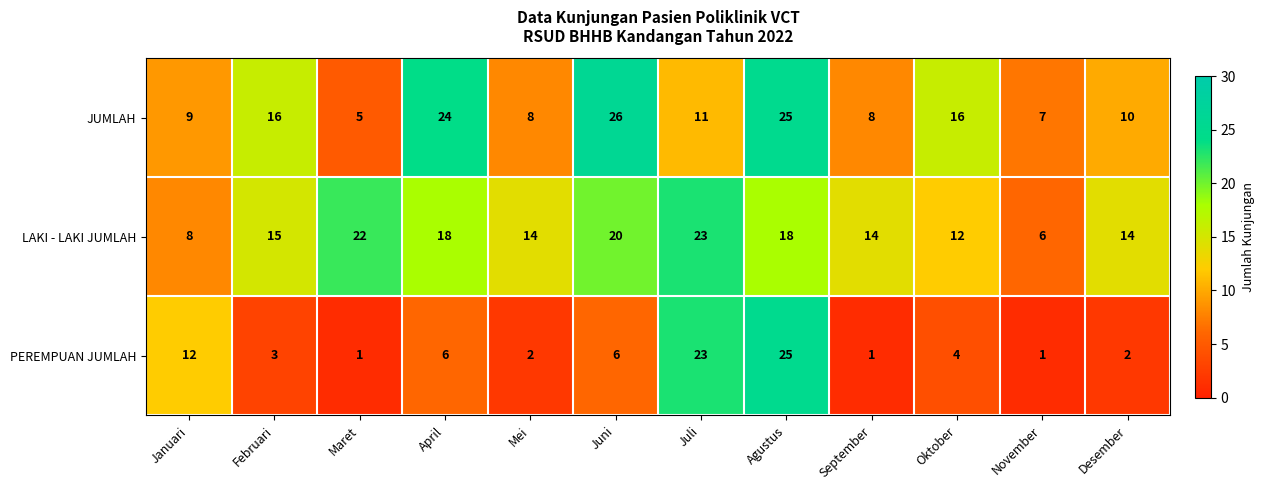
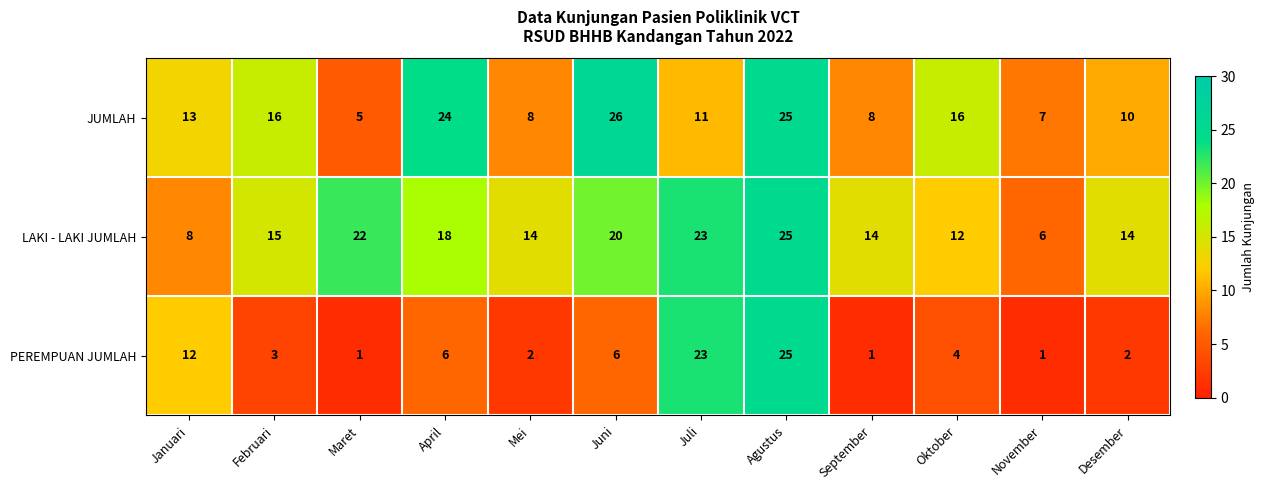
JUMLAH, Januari: 9 -> 13
LAKI - LAKI JUMLAH, Agustus: 18 -> 25
